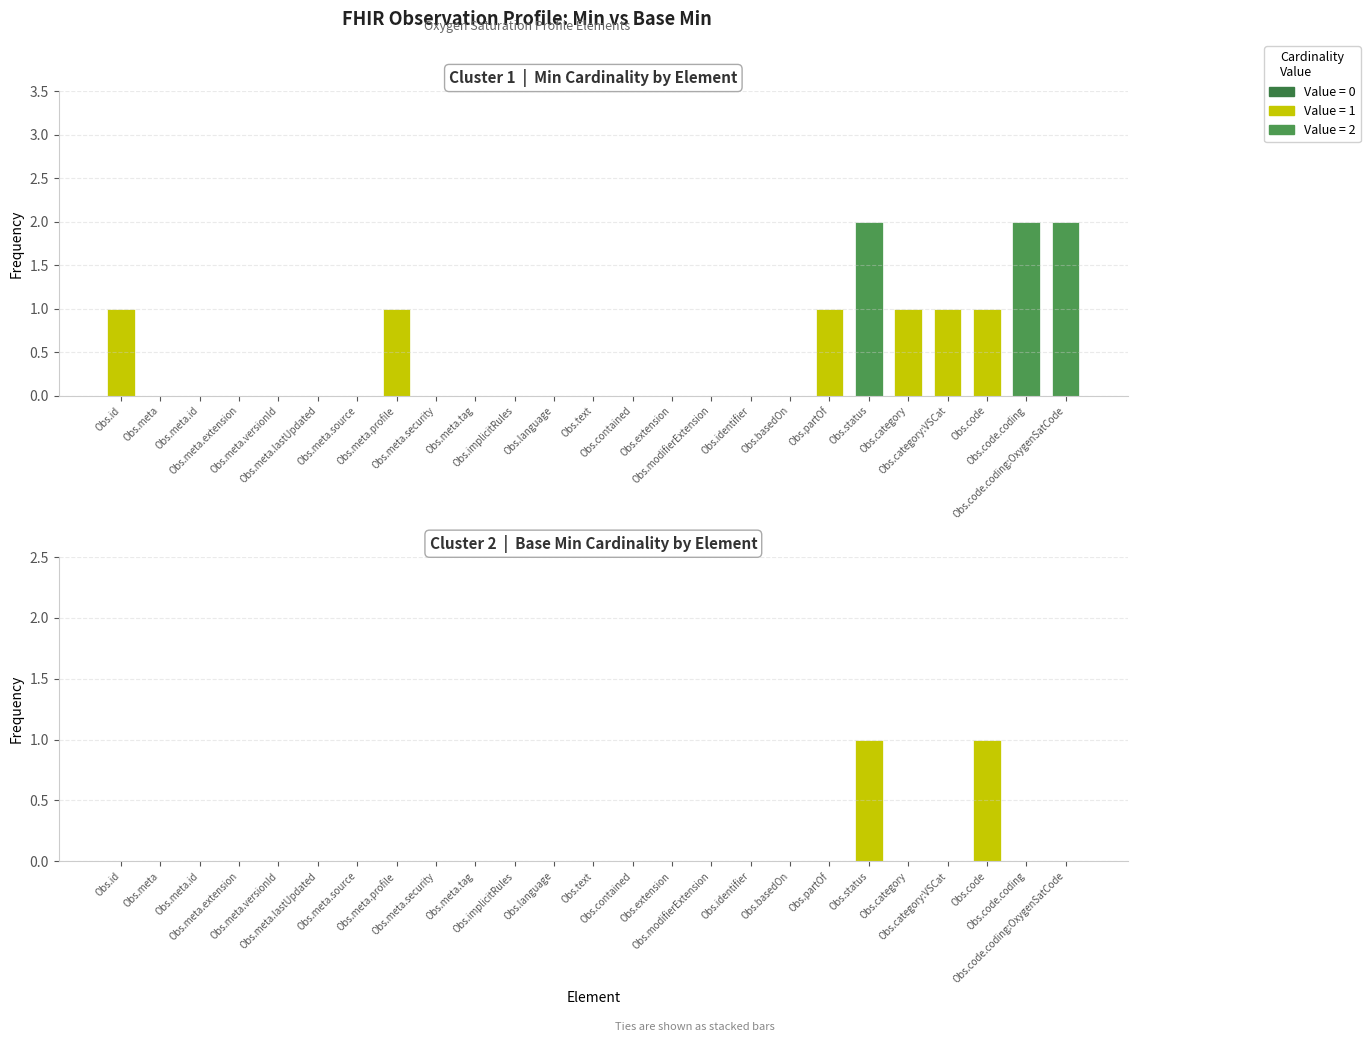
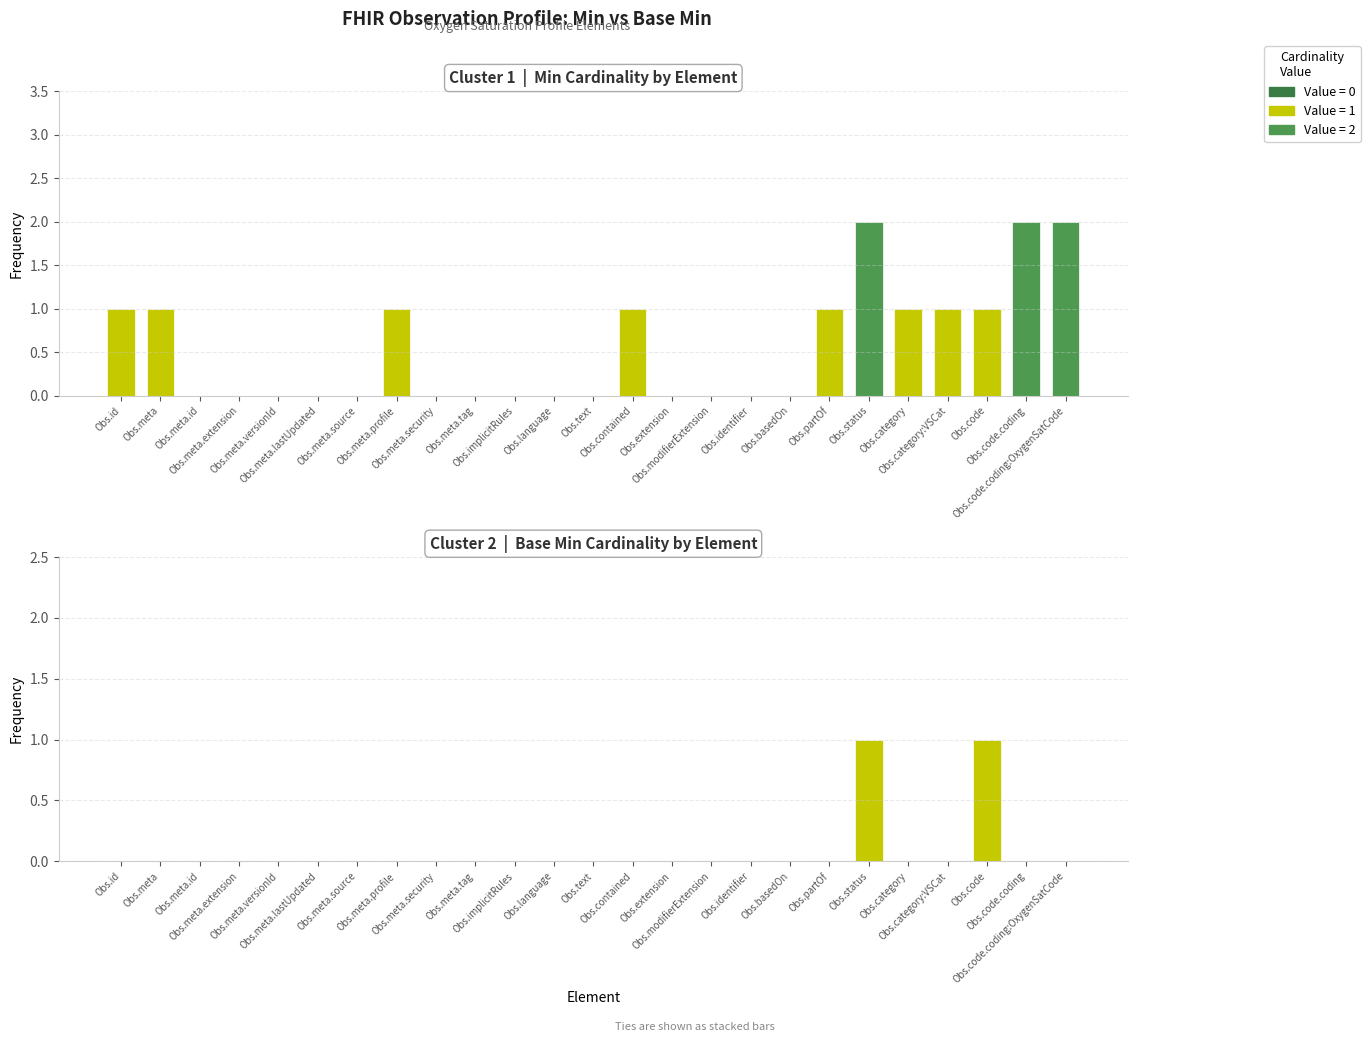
Cluster 1 | Min Cardinality by Element, Obs.meta: 0 -> 1
Cluster 1 | Min Cardinality by Element, Obs.contained: 0 -> 1
